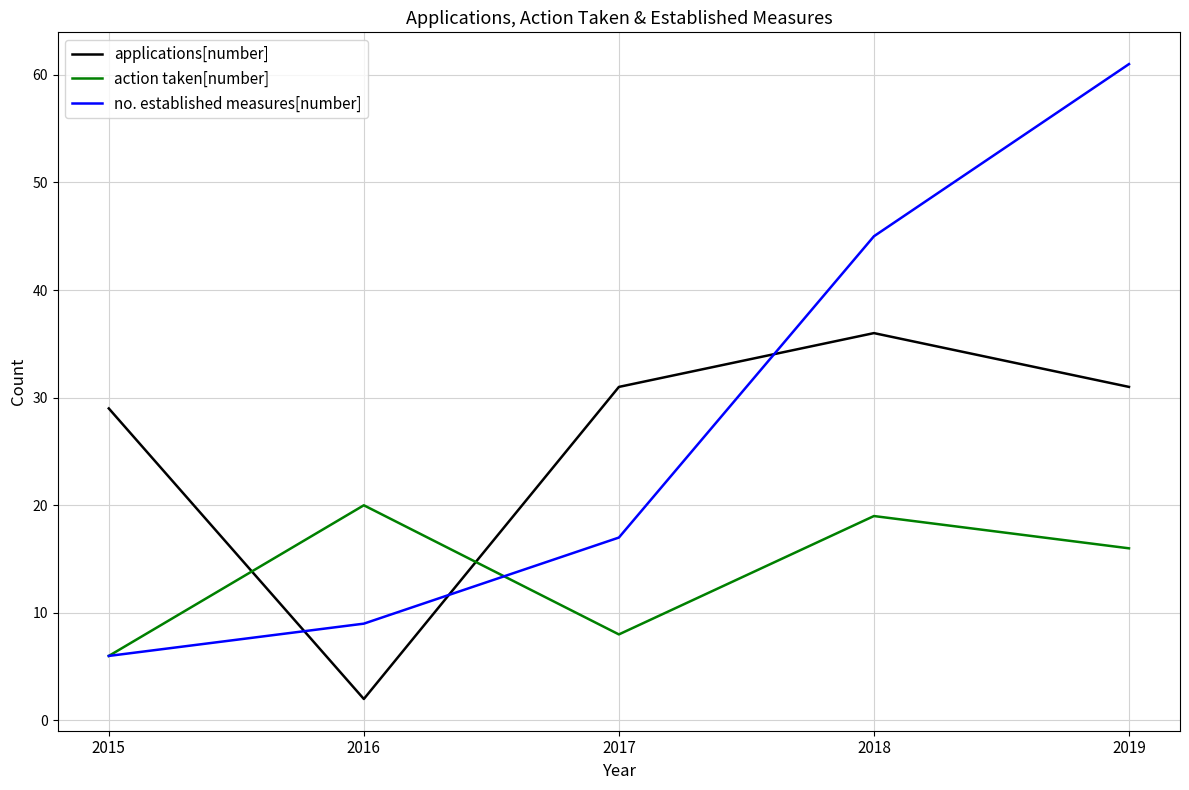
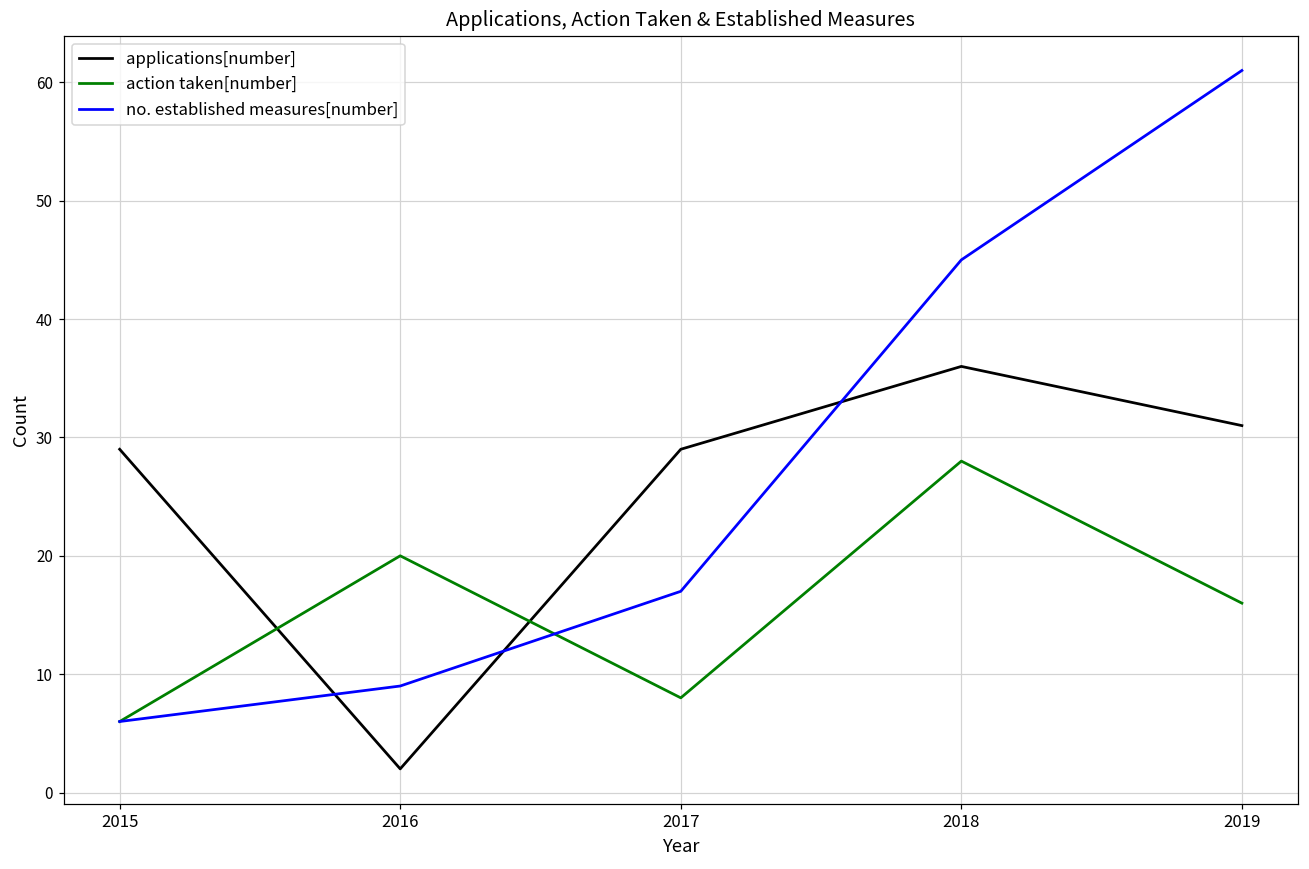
applications[number], 2017: 31 -> 29
action taken[number], 2018: 19 -> 28
